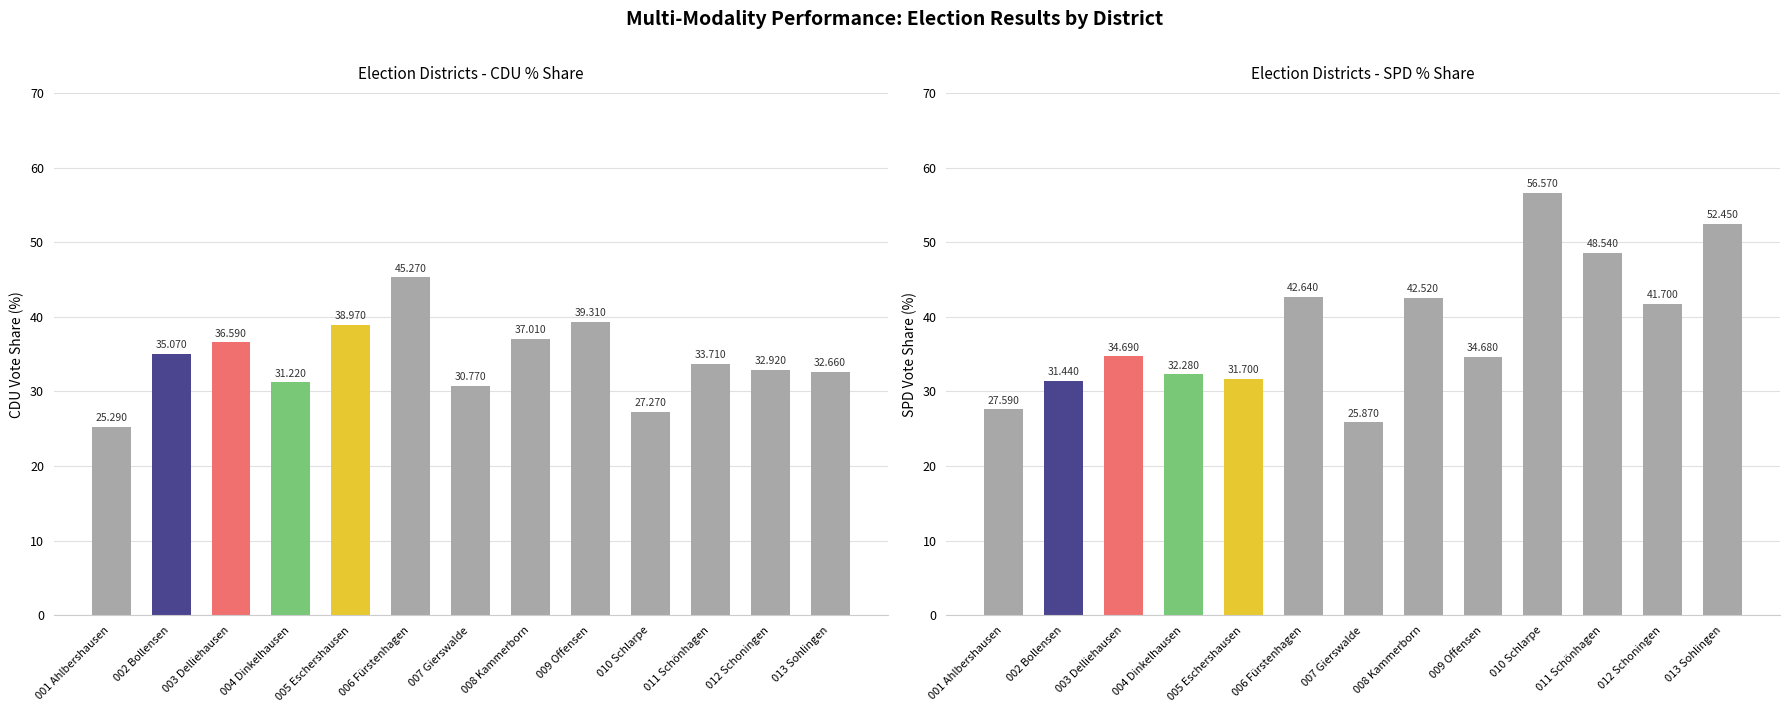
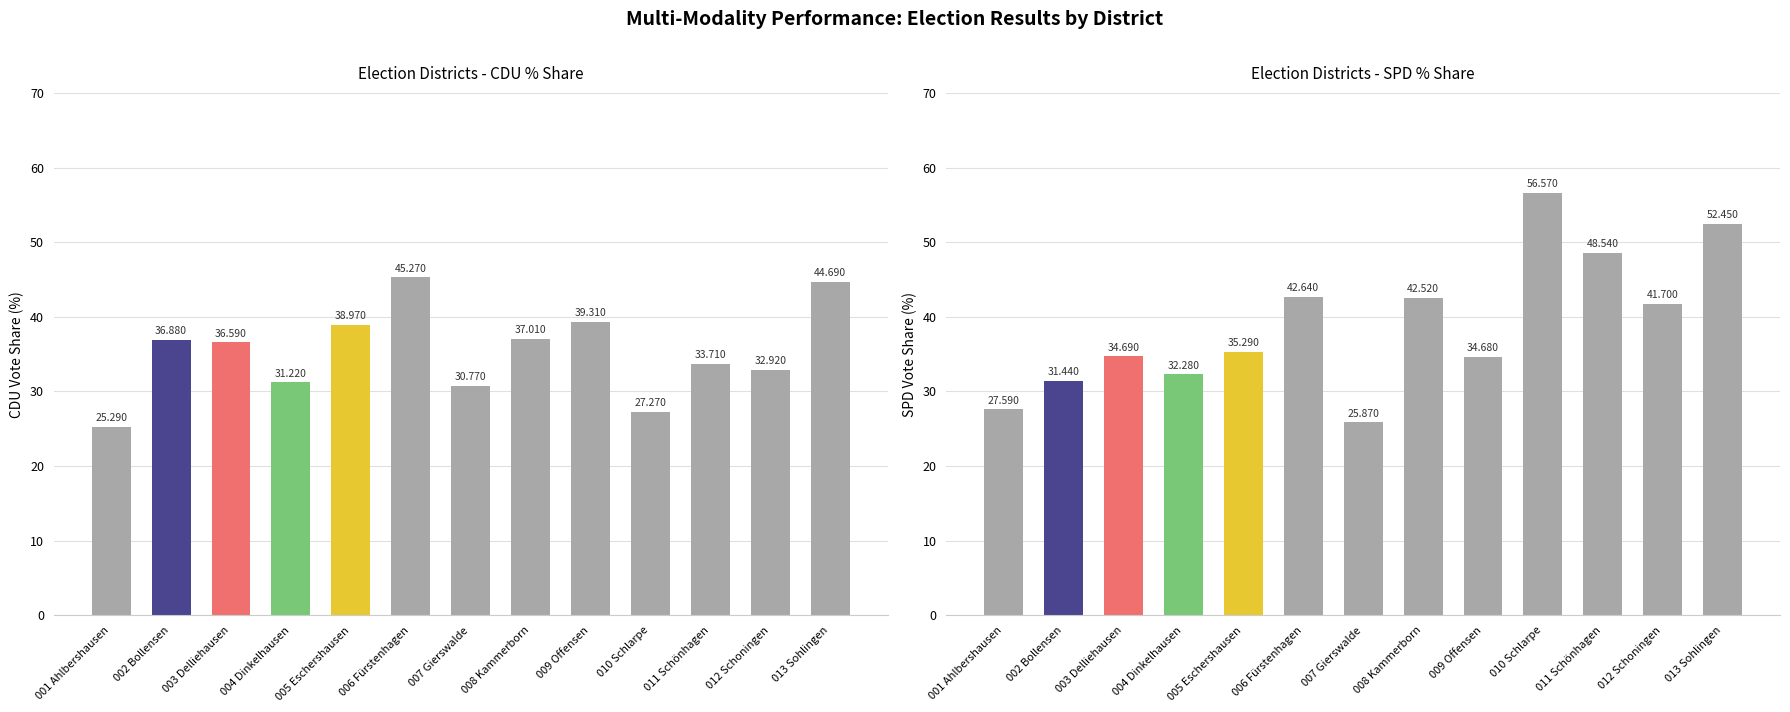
Election Districts - CDU % Share, 002 Bollensen: 35.070 -> 36.880
Election Districts - CDU % Share, 013 Sohlingen: 32.660 -> 44.690
Election Districts - SPD % Share, 005 Eschershausen: 31.700 -> 35.290
